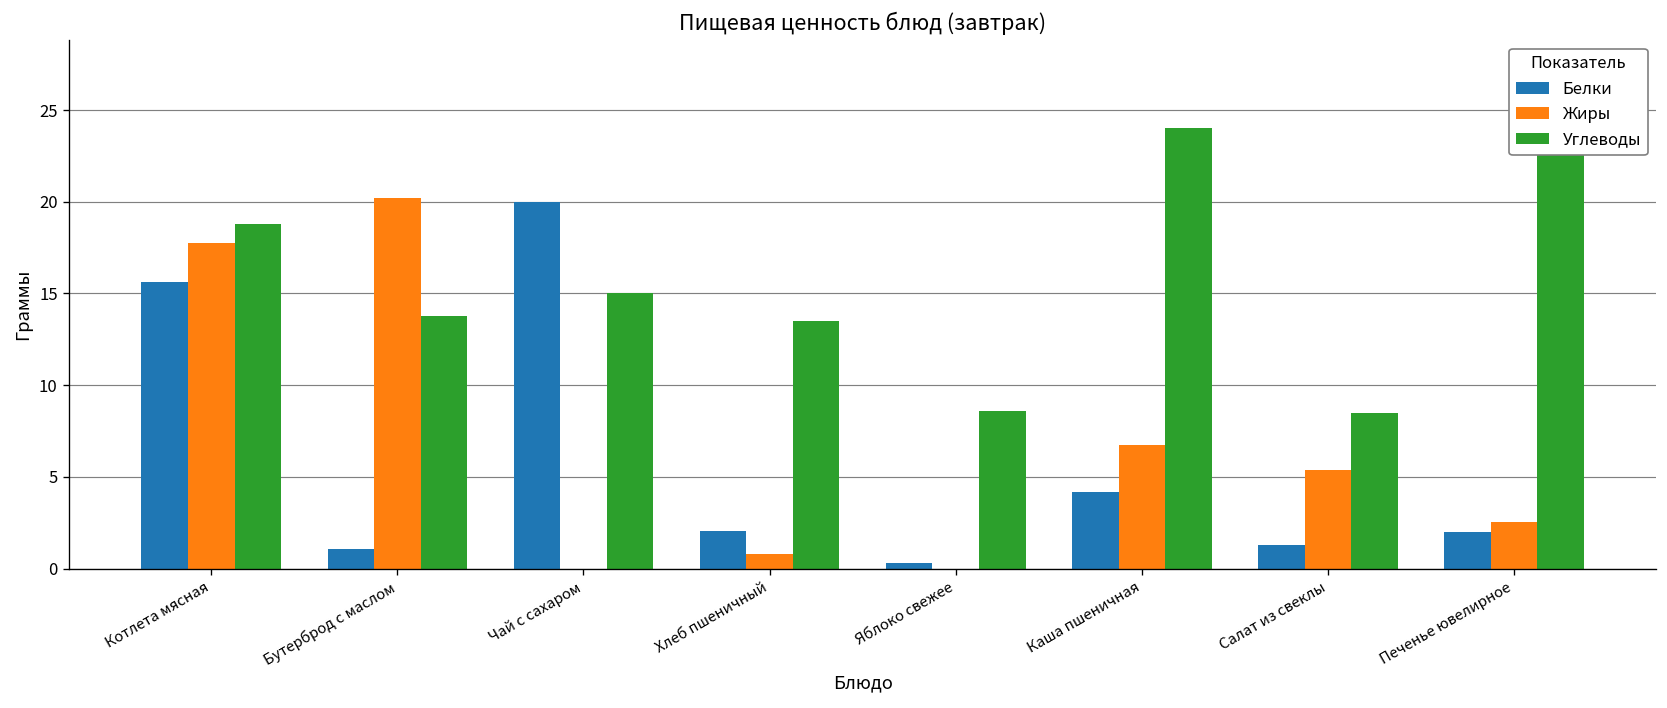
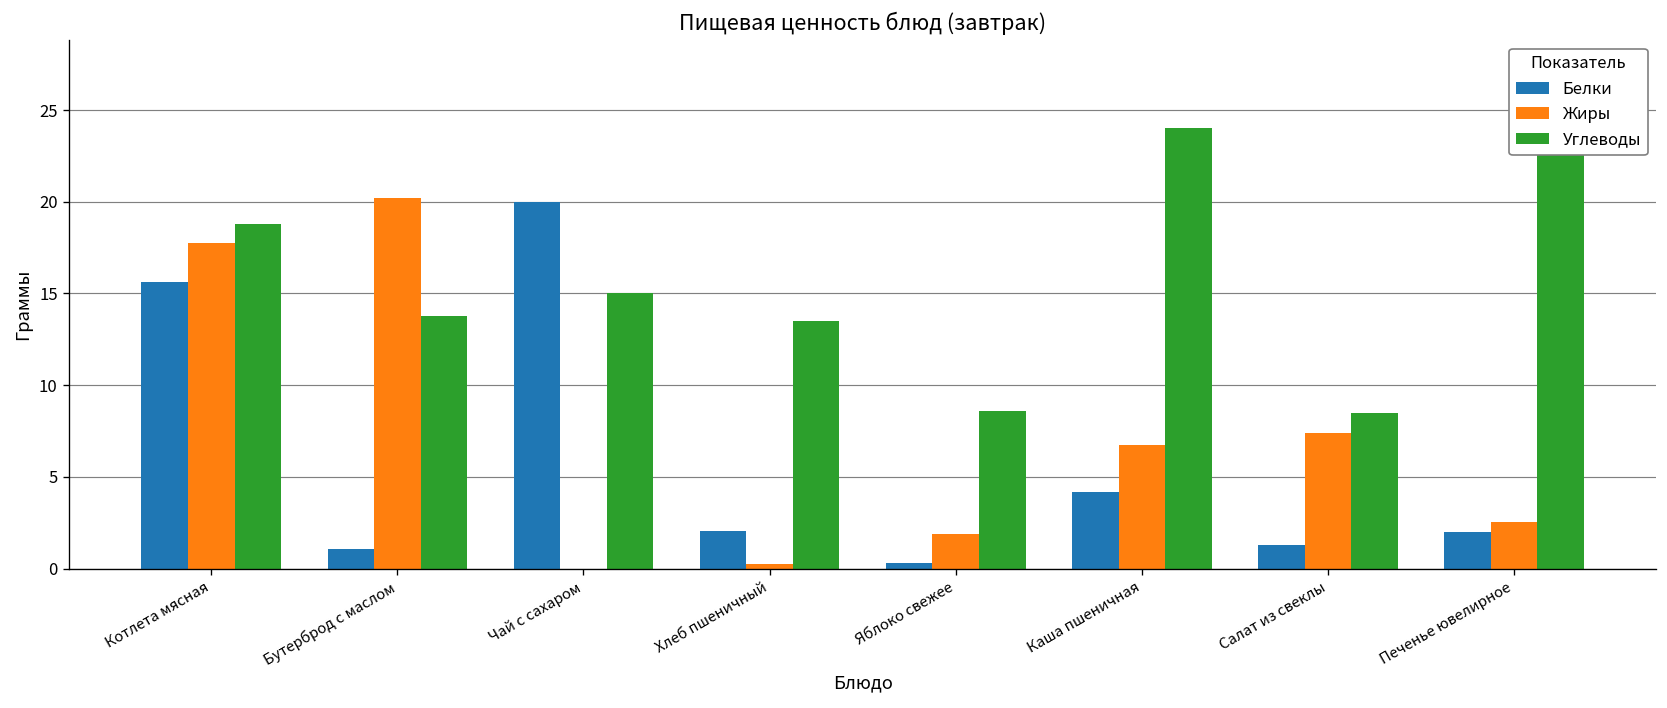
Жиры, Хлеб пшеничный: 0.8 -> 0.2
Жиры, Яблоко свежее: 0.0 -> 1.9
Жиры, Салат из свеклы: 5.4 -> 7.4
